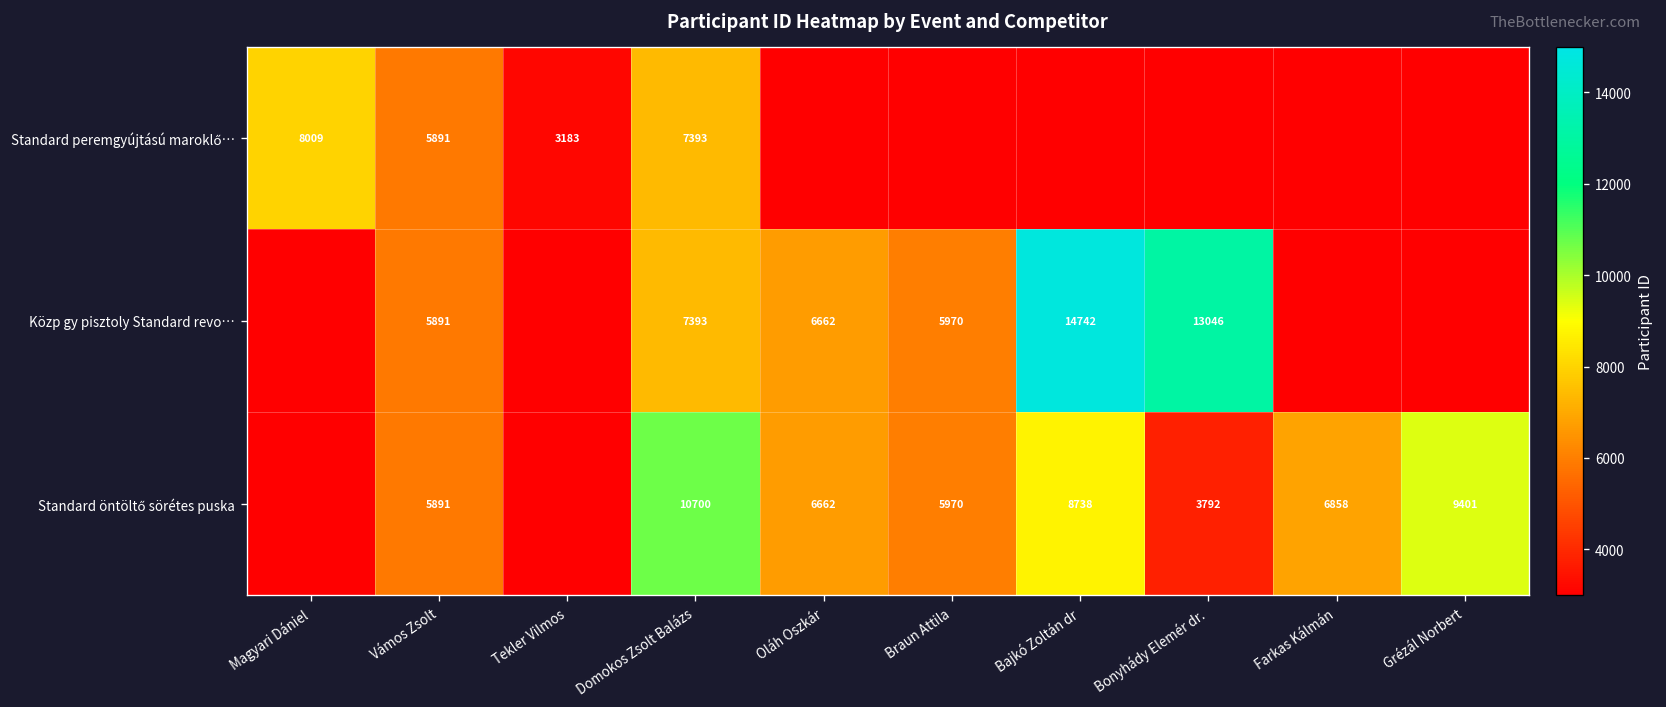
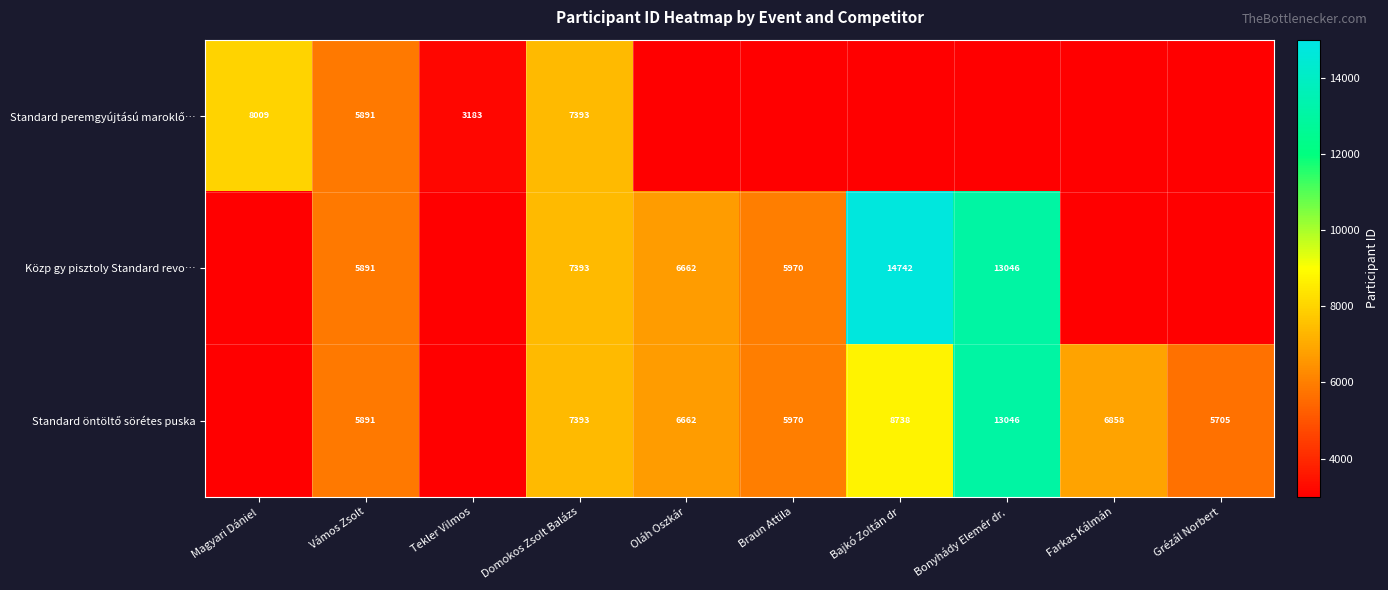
Standard öntöltő sörétes puska, Domokos Zsolt Balázs: 10700 -> 7393
Standard öntöltő sörétes puska, Bonyhády Elemér dr.: 3792 -> 13046
Standard öntöltő sörétes puska, Grézál Norbert: 9401 -> 5705
